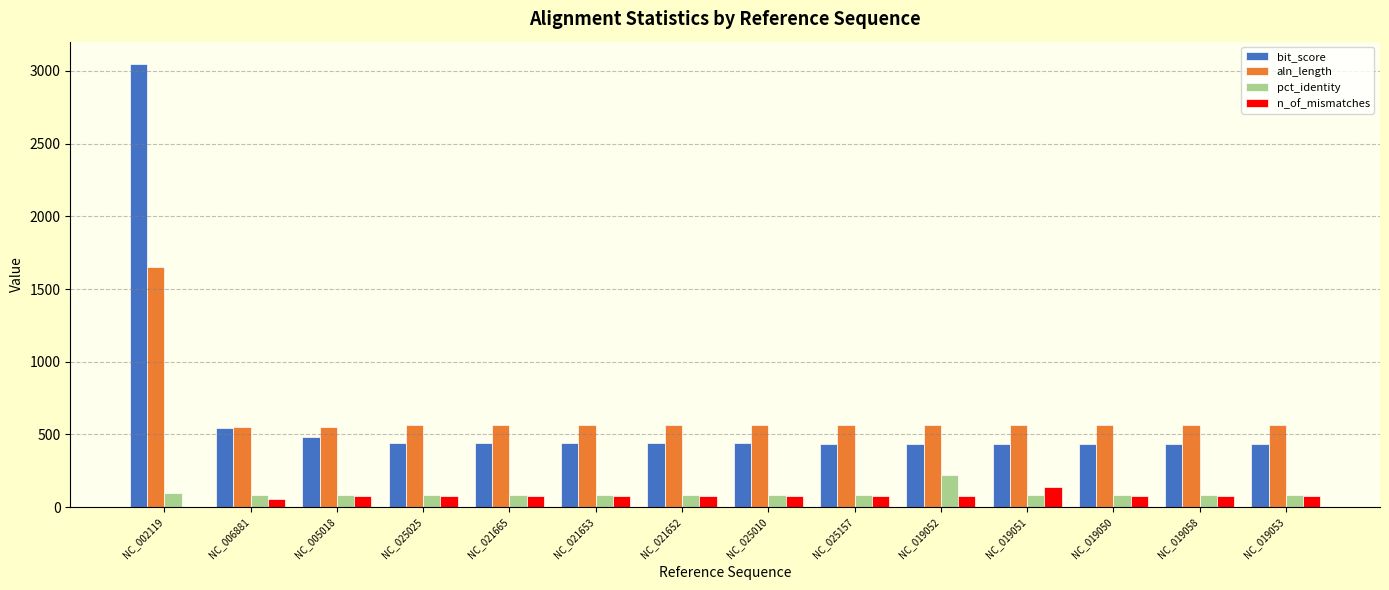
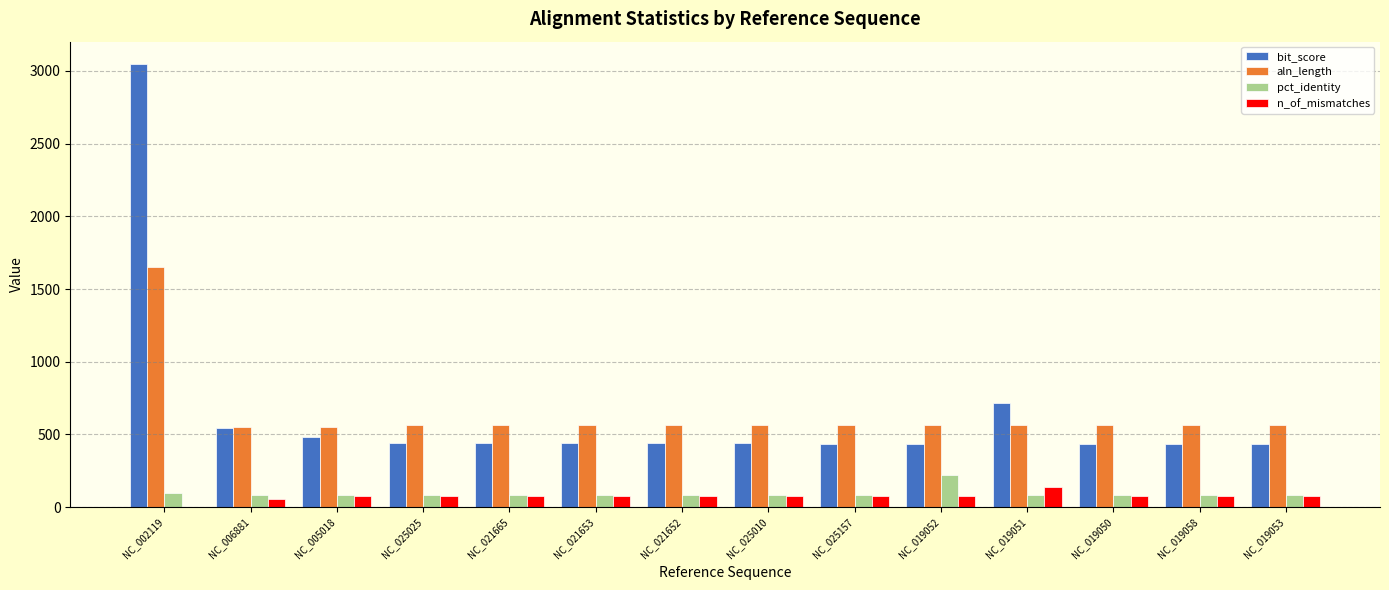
bit_score, NC_019051: 430 -> 720
